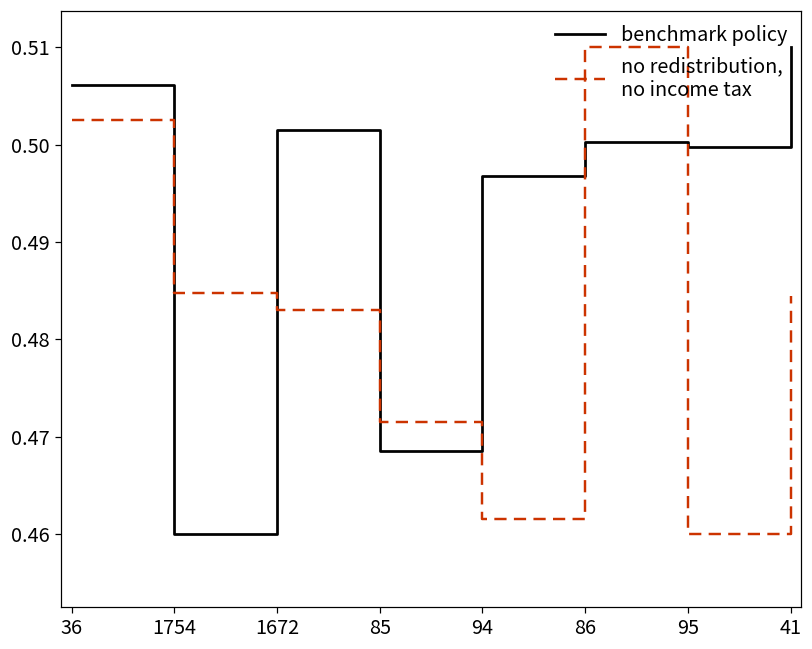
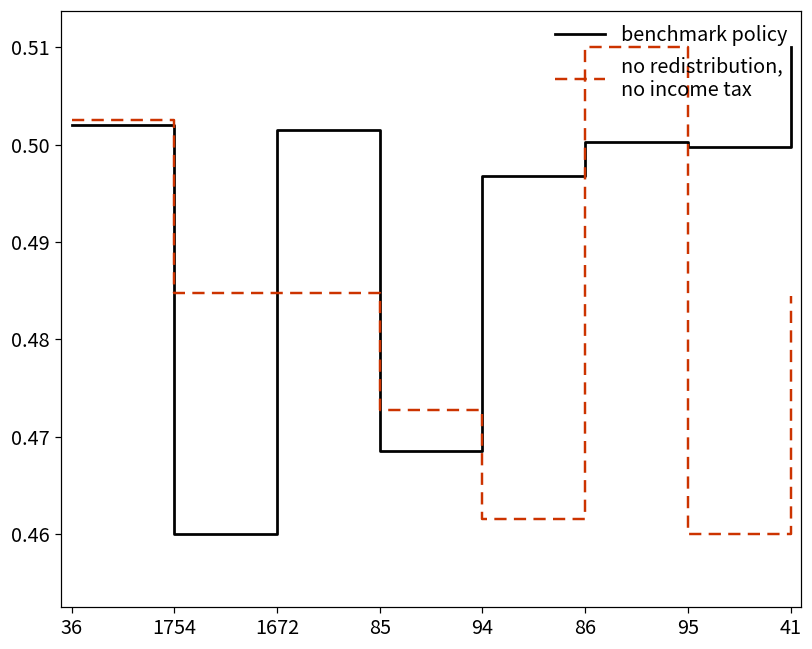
benchmark policy, 36: 0.506 -> 0.502
no redistribution, no income tax, 1672: 0.483 -> 0.485
no redistribution, no income tax, 85: 0.472 -> 0.473
